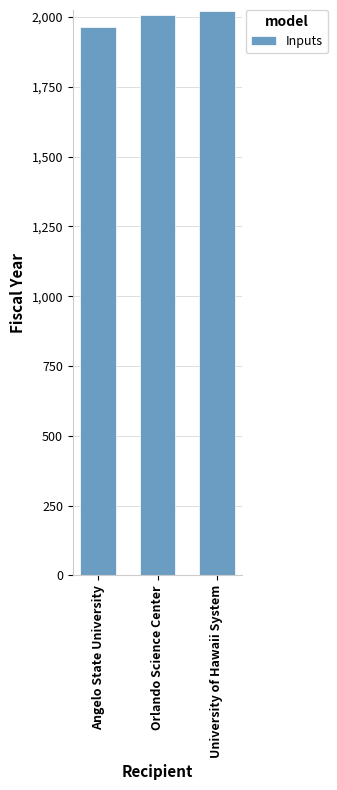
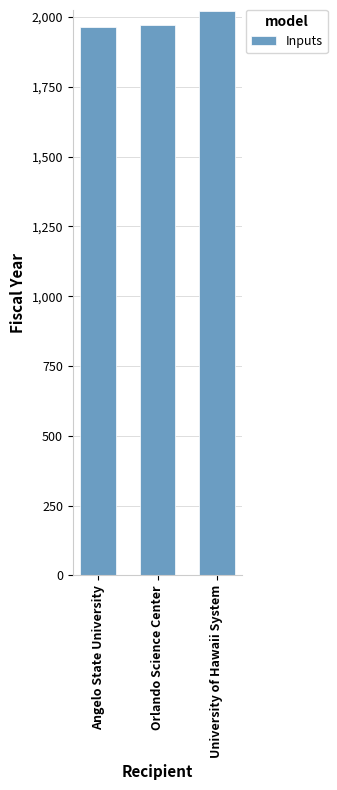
Orlando Science Center: 2,010 -> 1,970
